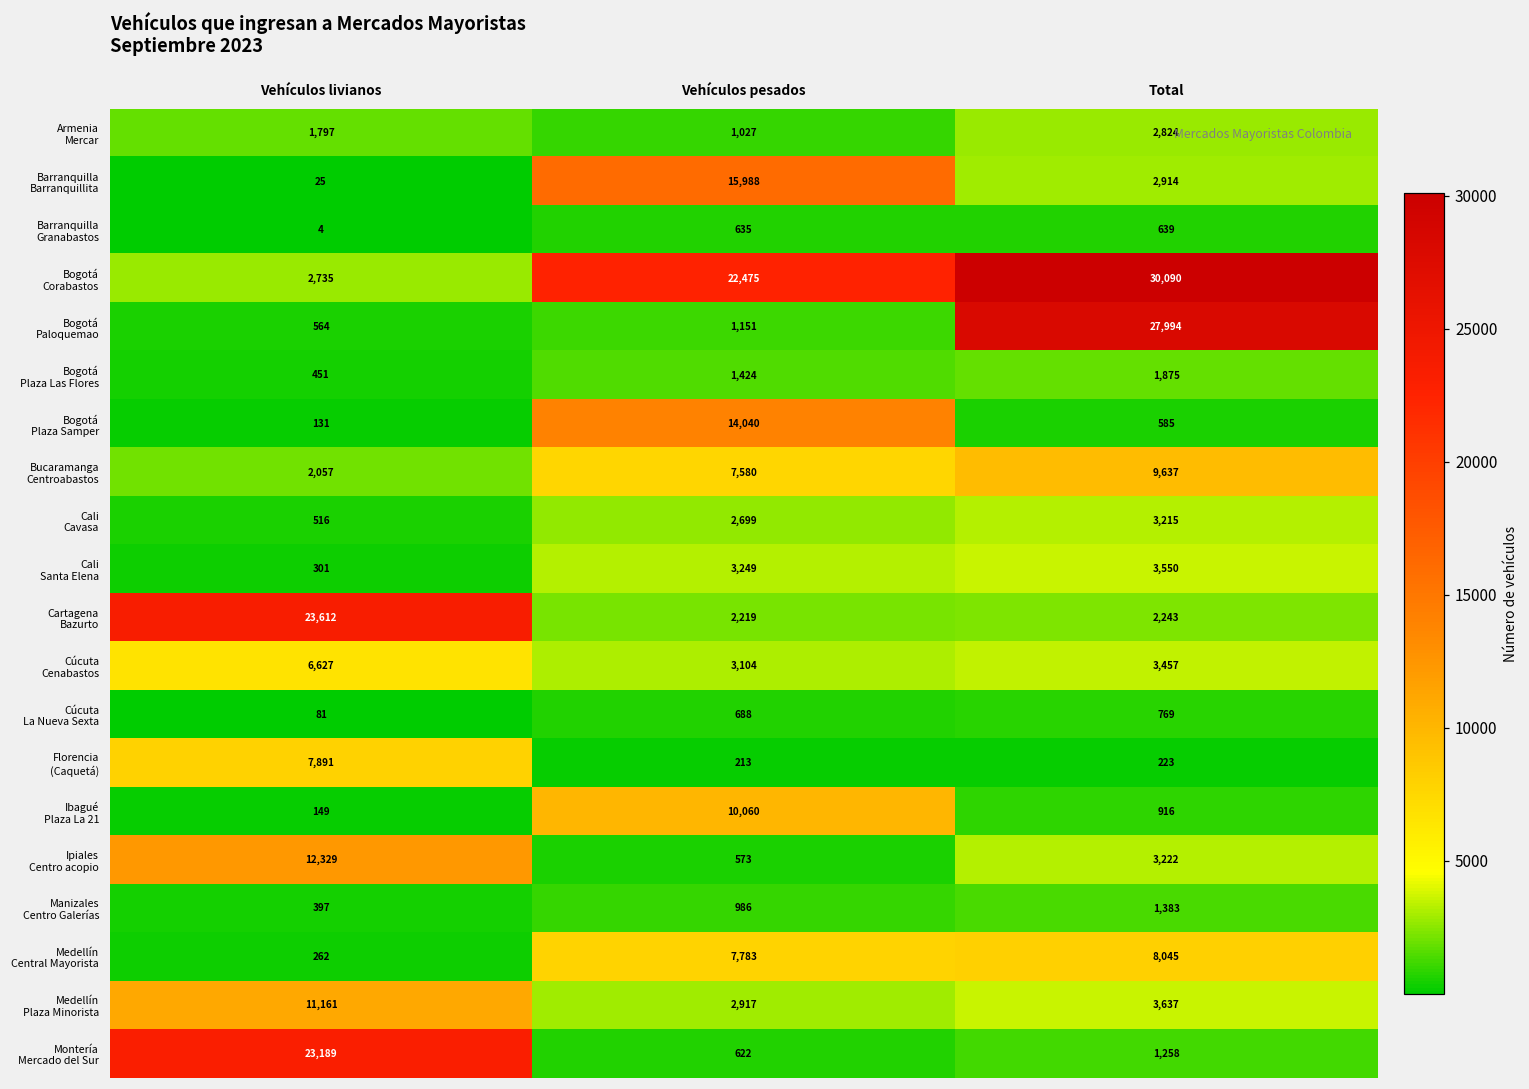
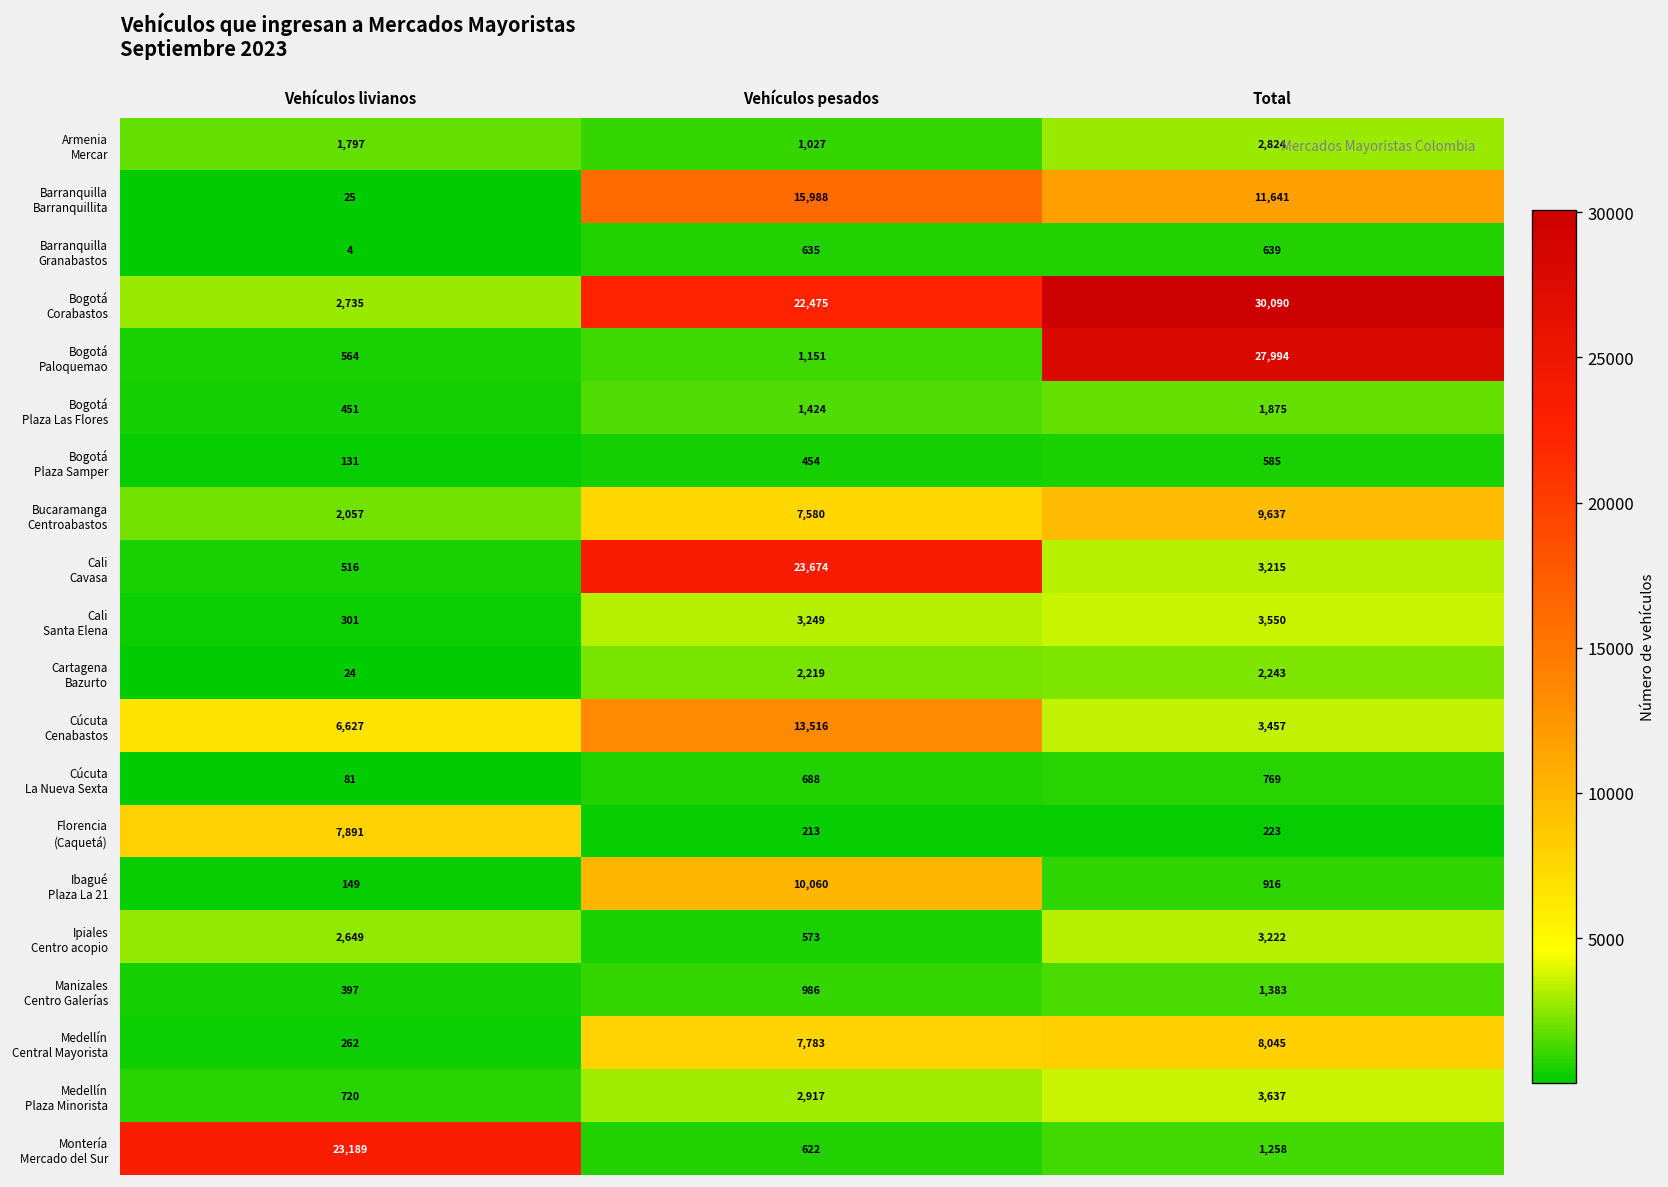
Barranquilla Barranquillita, Total: 2,914 -> 11,641
Bogotá Plaza Samper, Vehículos pesados: 14,040 -> 454
Cali Cavasa, Vehículos pesados: 2,699 -> 23,674
Cartagena Bazurto, Vehículos livianos: 23,612 -> 24
Cúcuta Cenabastos, Vehículos pesados: 3,104 -> 13,516
Ipiales Centro acopio, Vehículos livianos: 12,329 -> 2,649
Medellín Plaza Minorista, Vehículos livianos: 11,161 -> 720
